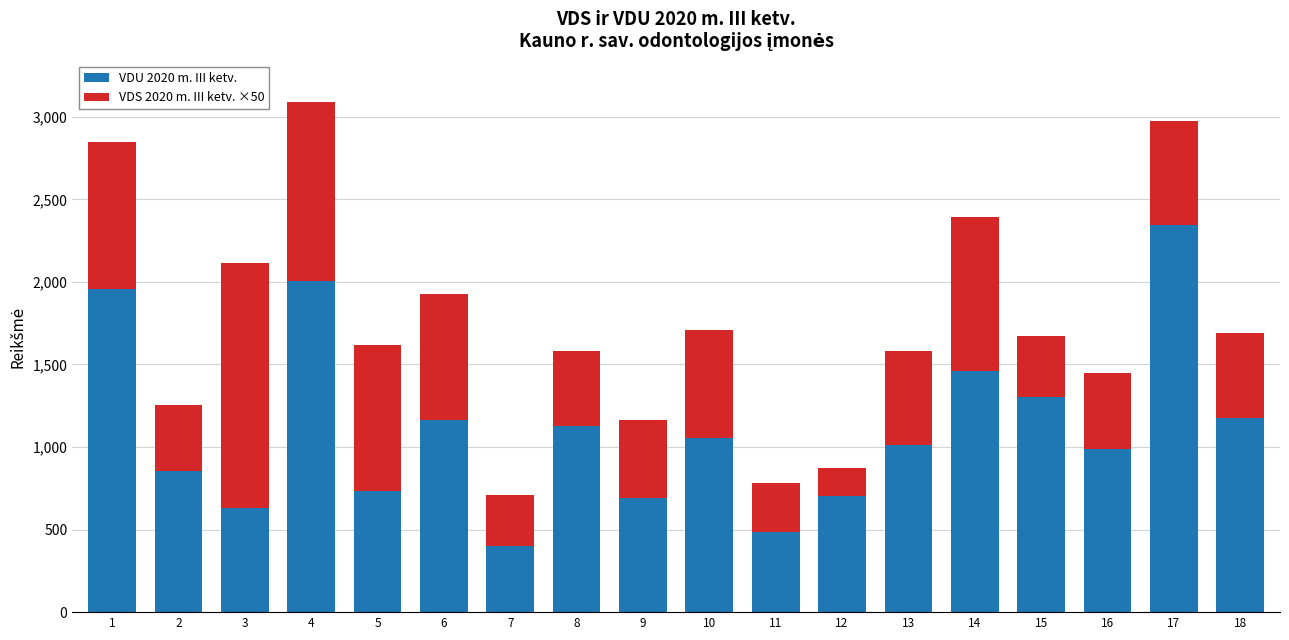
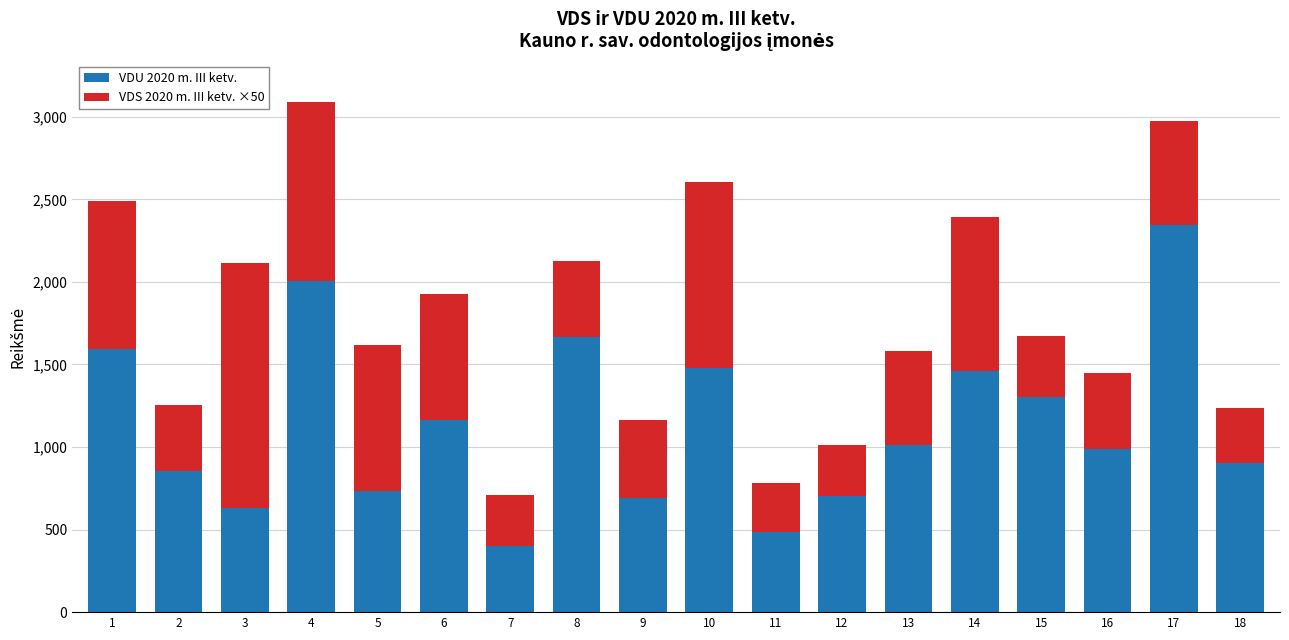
VDU 2020 m. III ketv., 1: 1,950 -> 1,590
VDU 2020 m. III ketv., 8: 1,130 -> 1,670
VDU 2020 m. III ketv., 10: 1,050 -> 1,480
VDS 2020 m. III ketv. ×50, 10: 660 -> 1,130
VDS 2020 m. III ketv. ×50, 12: 170 -> 310
VDU 2020 m. III ketv., 18: 1,180 -> 910
VDS 2020 m. III ketv. ×50, 18: 510 -> 330
